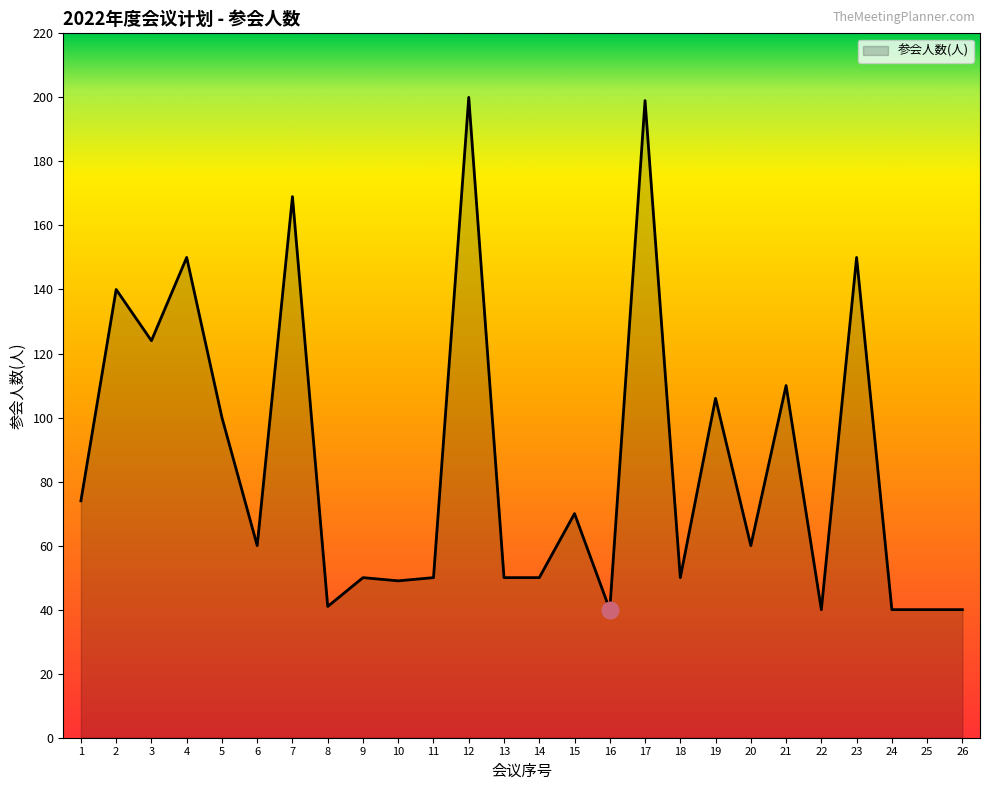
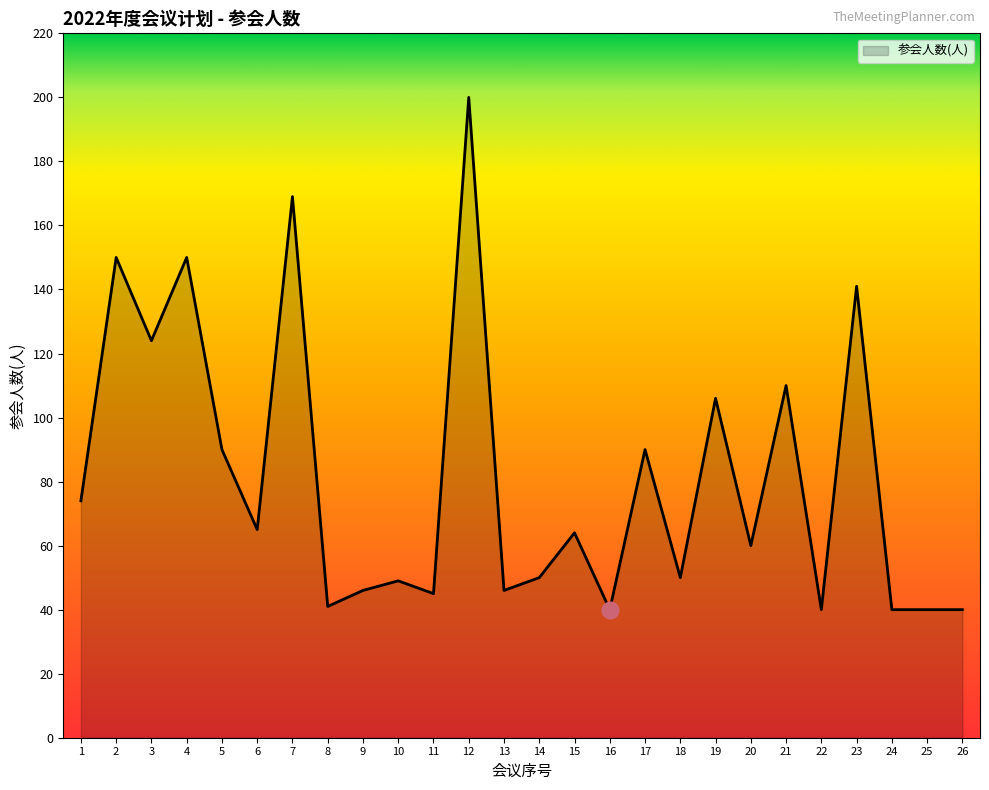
参会人数(人), 2: 140 -> 150
参会人数(人), 5: 100 -> 90
参会人数(人), 6: 60 -> 65
参会人数(人), 9: 50 -> 46
参会人数(人), 11: 50 -> 45
参会人数(人), 13: 50 -> 46
参会人数(人), 15: 70 -> 64
参会人数(人), 17: 199 -> 90
参会人数(人), 23: 150 -> 141
